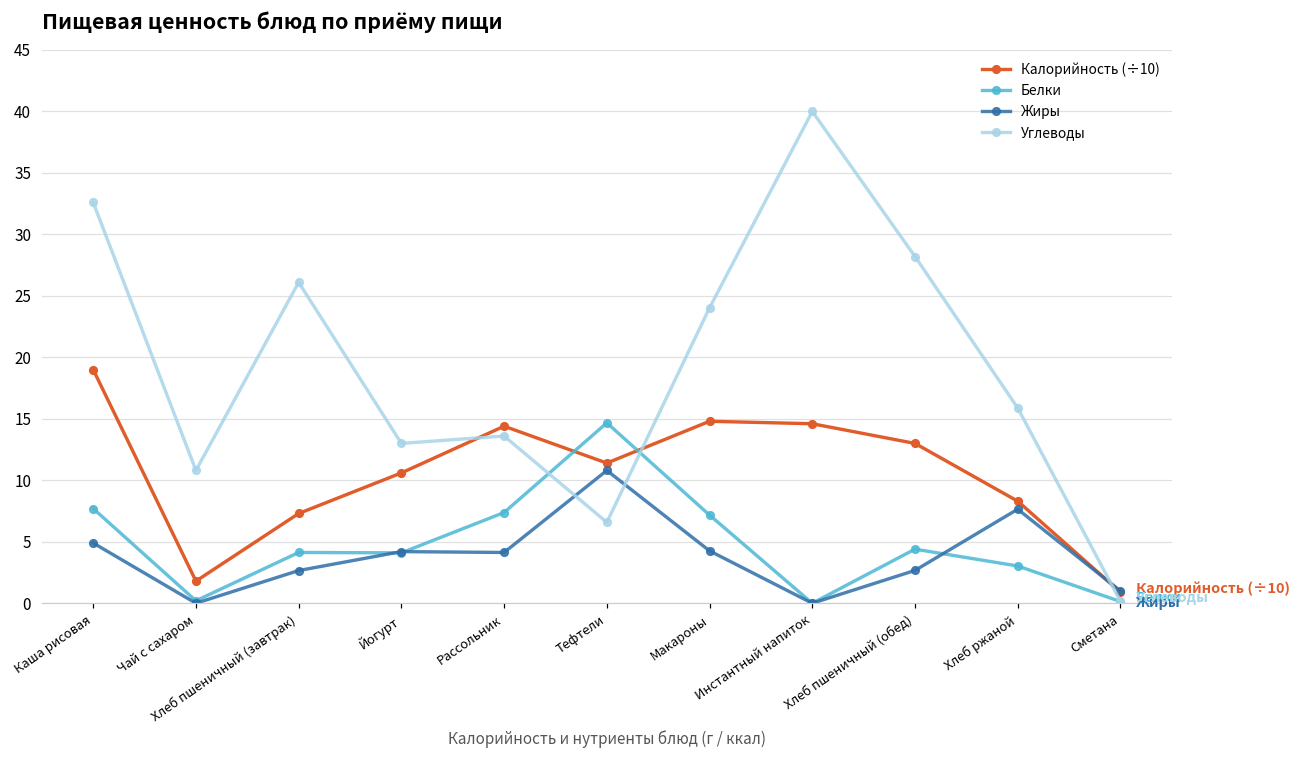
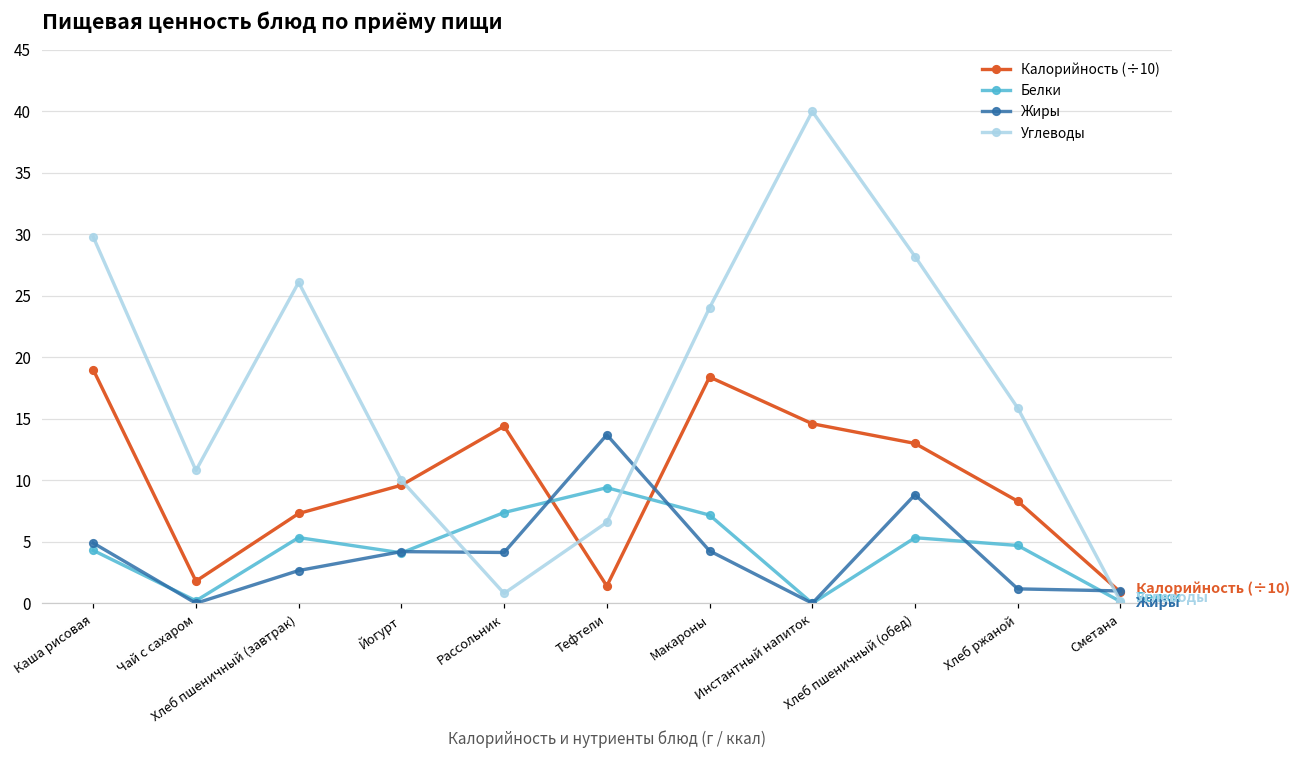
Белки, Каша рисовая: 7.7 -> 4.3
Углеводы, Каша рисовая: 32.6 -> 29.8
Белки, Хлеб пшеничный (завтрак): 4.1 -> 5.3
Калорийность (÷10), Йогурт: 10.6 -> 9.6
Углеводы, Йогурт: 13 -> 10
Углеводы, Рассольник: 13.6 -> 0.8
Калорийность (÷10), Тефтели: 11.4 -> 1.4
Белки, Тефтели: 14.7 -> 9.4
Жиры, Тефтели: 10.8 -> 13.7
Калорийность (÷10), Макароны: 14.8 -> 18.4
Белки, Хлеб пшеничный (обед): 4.4 -> 5.3
Жиры, Хлеб пшеничный (обед): 2.7 -> 8.8
Белки, Хлеб ржаной: 3.0 -> 4.7
Жиры, Хлеб ржаной: 7.7 -> 1.2
